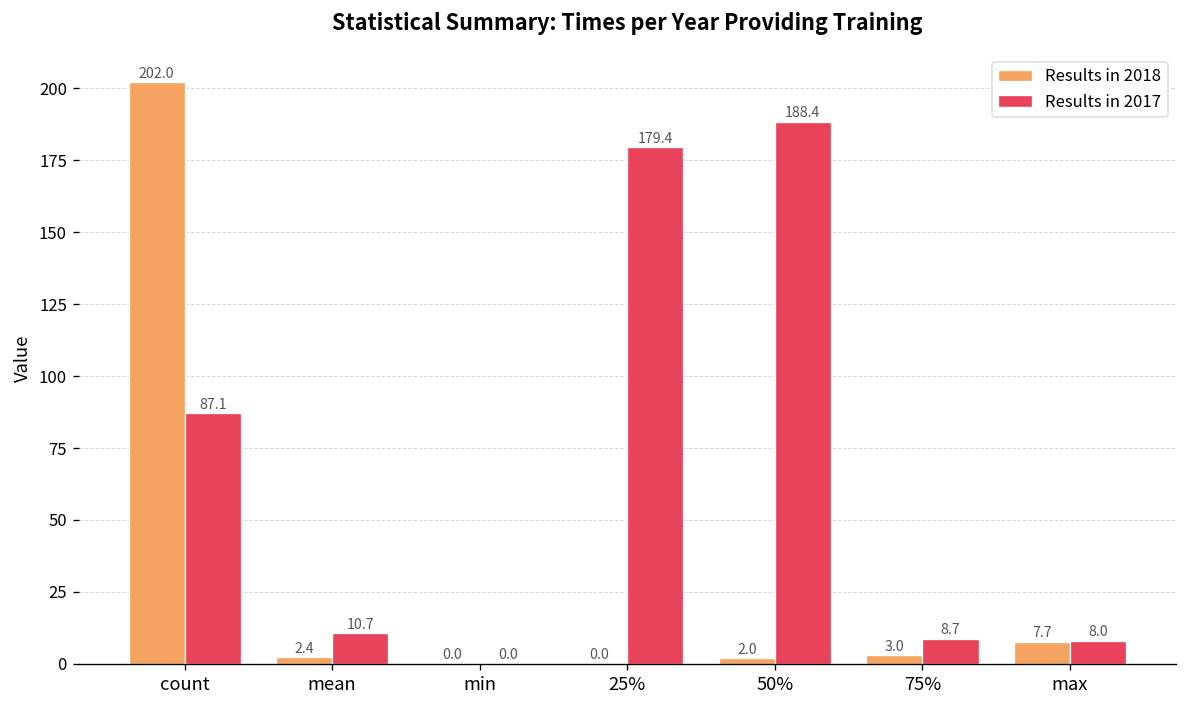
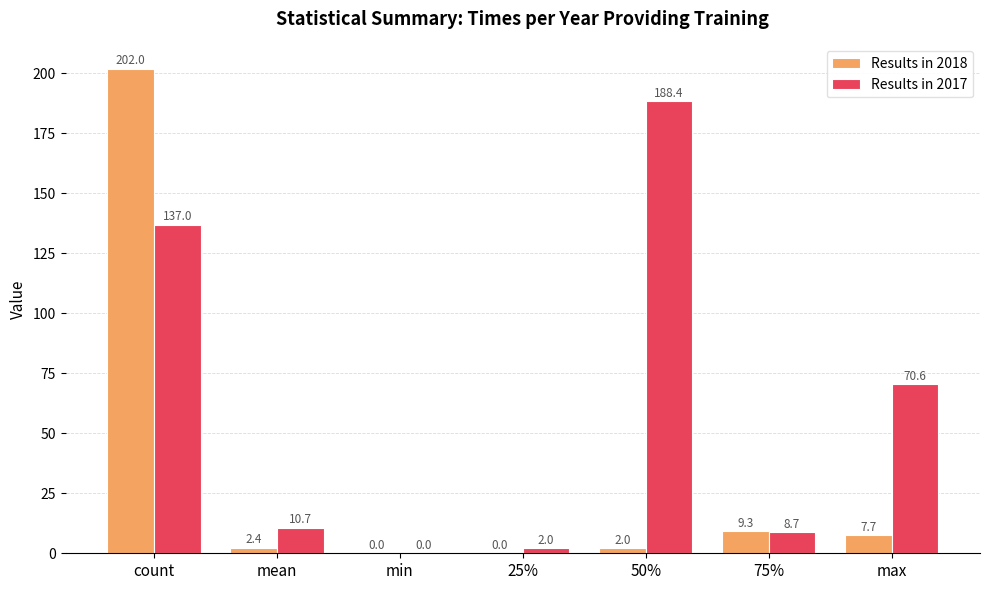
Results in 2017, count: 87.1 -> 137.0
Results in 2017, 25%: 179.4 -> 2.0
Results in 2018, 75%: 3.0 -> 9.3
Results in 2017, max: 8.0 -> 70.6
